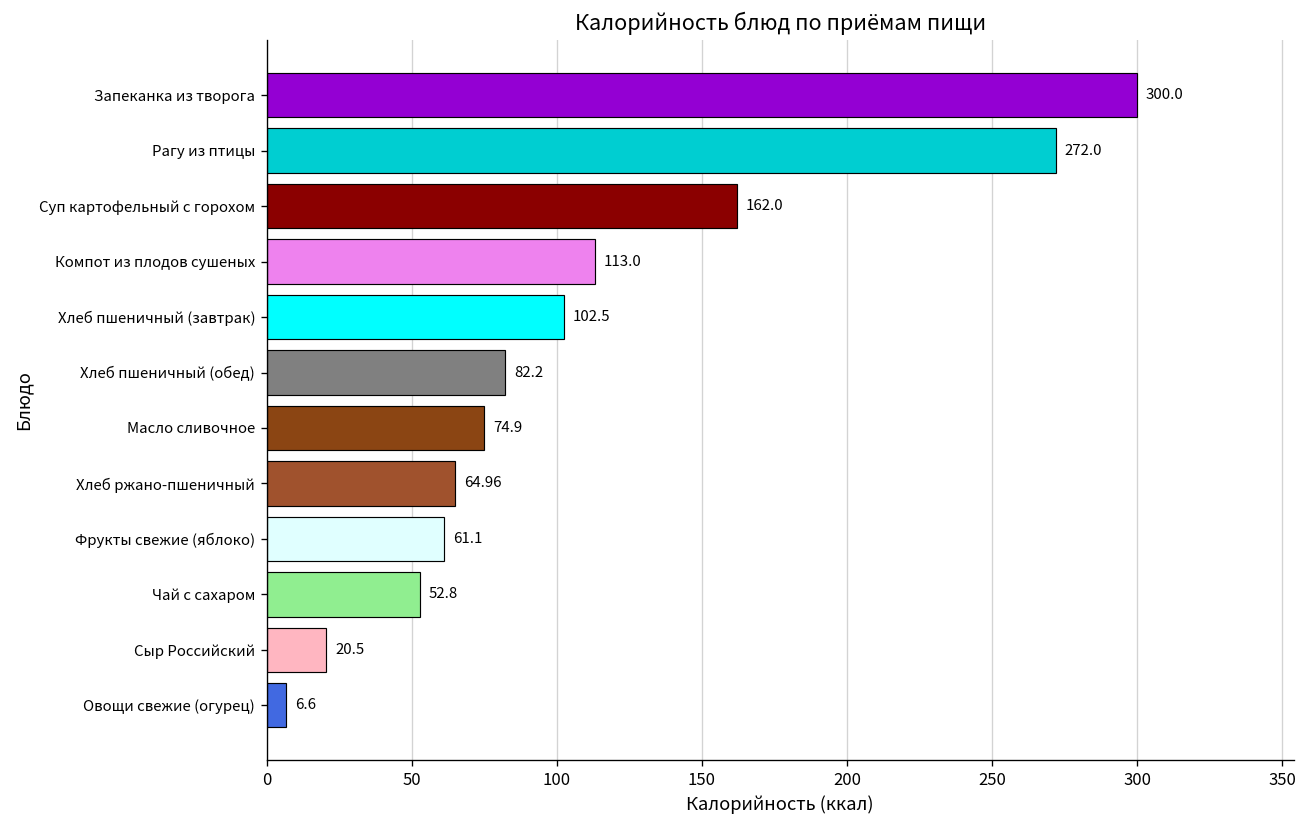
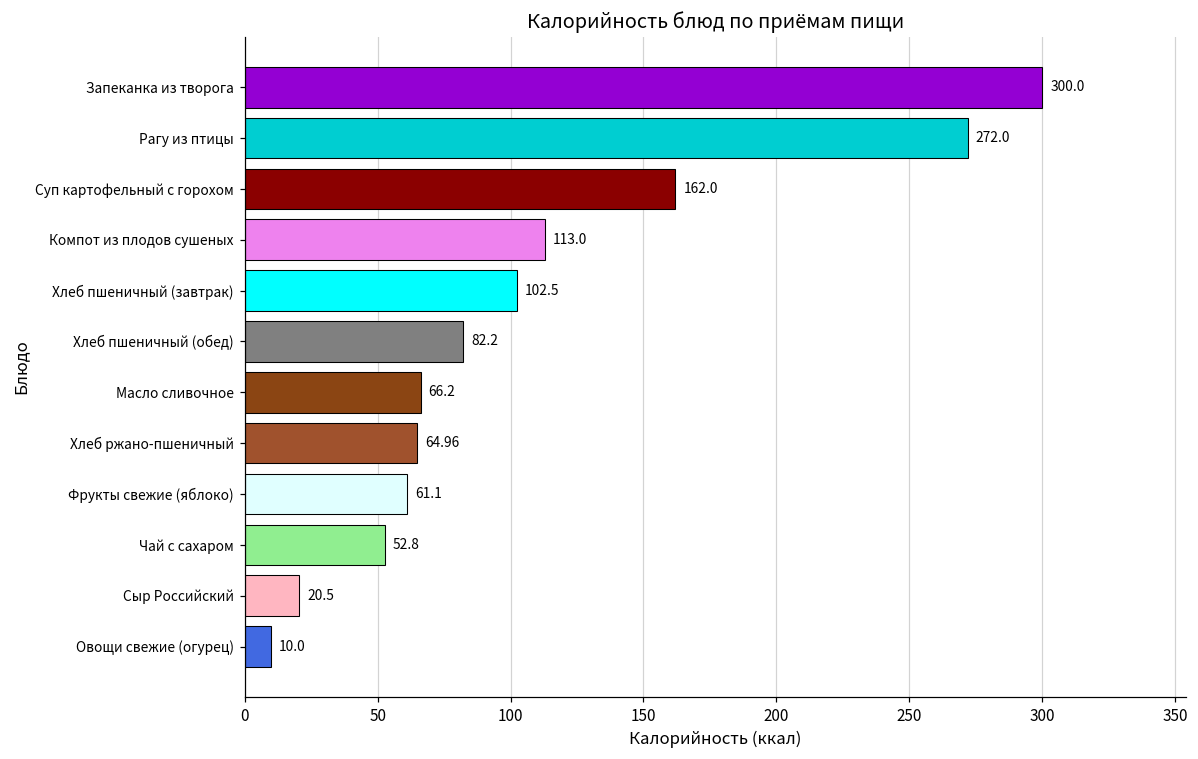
Масло сливочное: 74.9 -> 66.2
Овощи свежие (огурец): 6.6 -> 10.0
